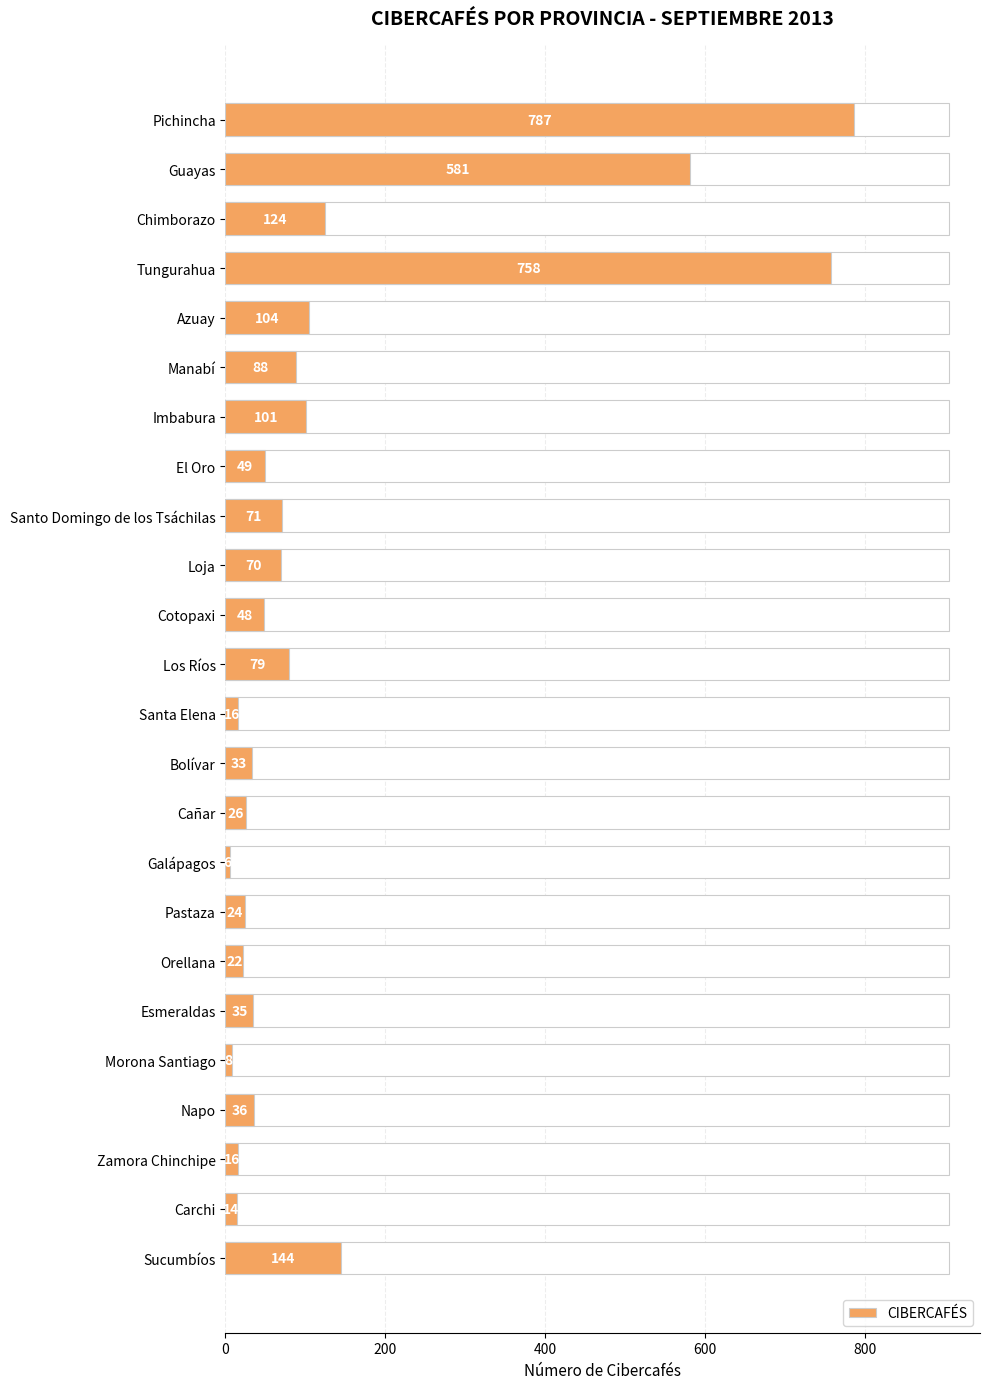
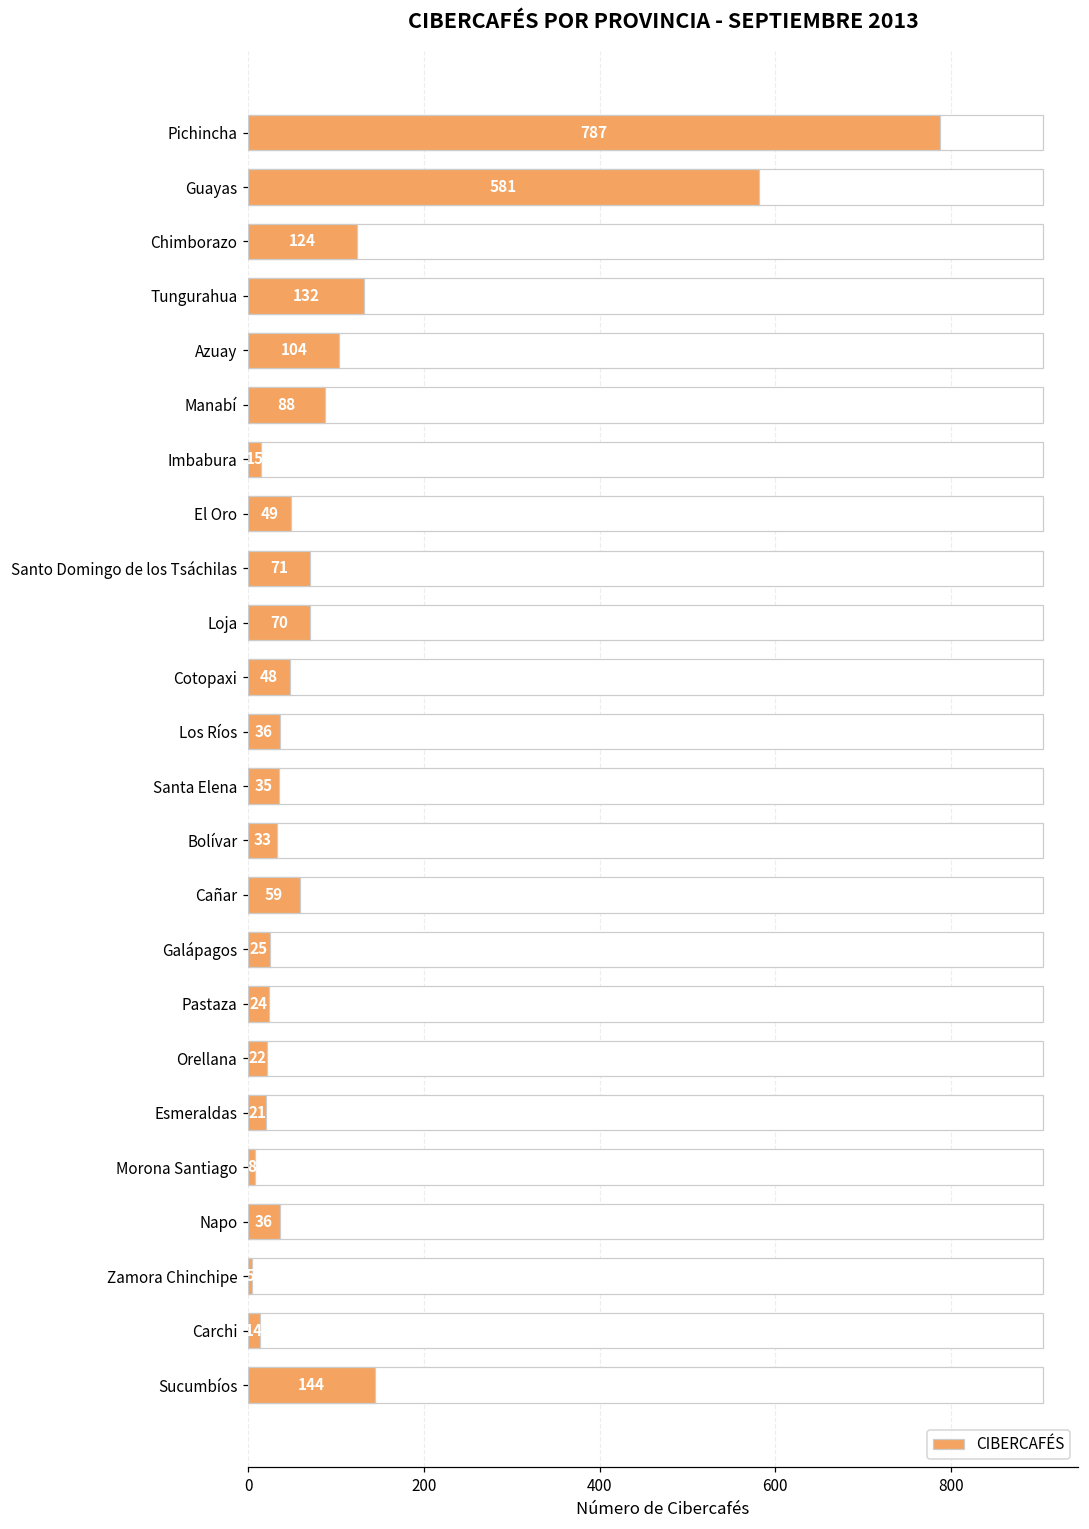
CIBERCAFÉS, Tungurahua: 758 -> 132
CIBERCAFÉS, Imbabura: 101 -> 15
CIBERCAFÉS, Los Ríos: 79 -> 36
CIBERCAFÉS, Santa Elena: 16 -> 35
CIBERCAFÉS, Cañar: 26 -> 59
CIBERCAFÉS, Galápagos: 10 -> 30
CIBERCAFÉS, Esmeraldas: 35 -> 21
CIBERCAFÉS, Zamora Chinchipe: 20 -> 10
